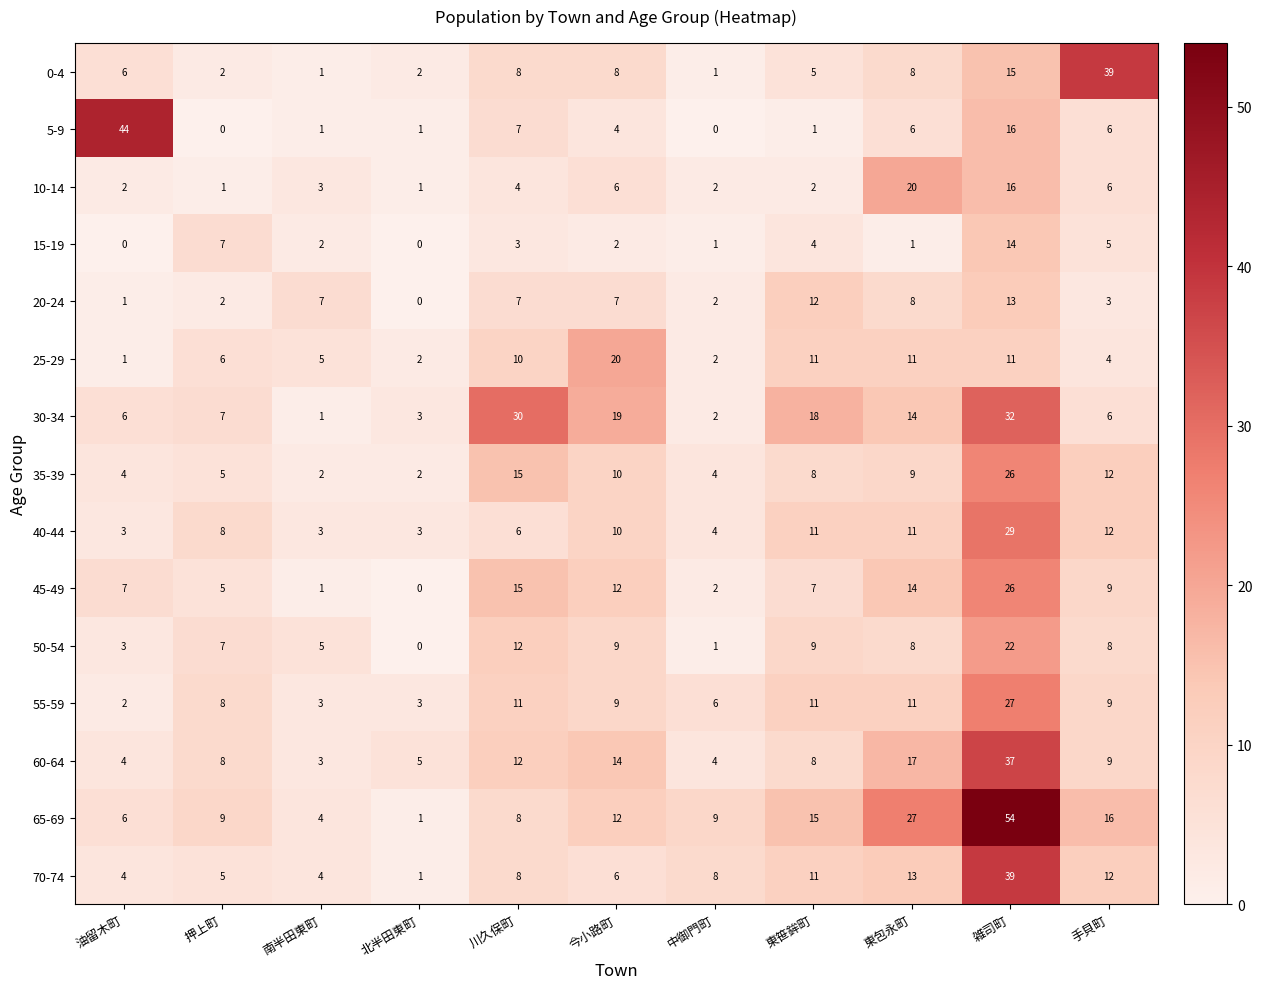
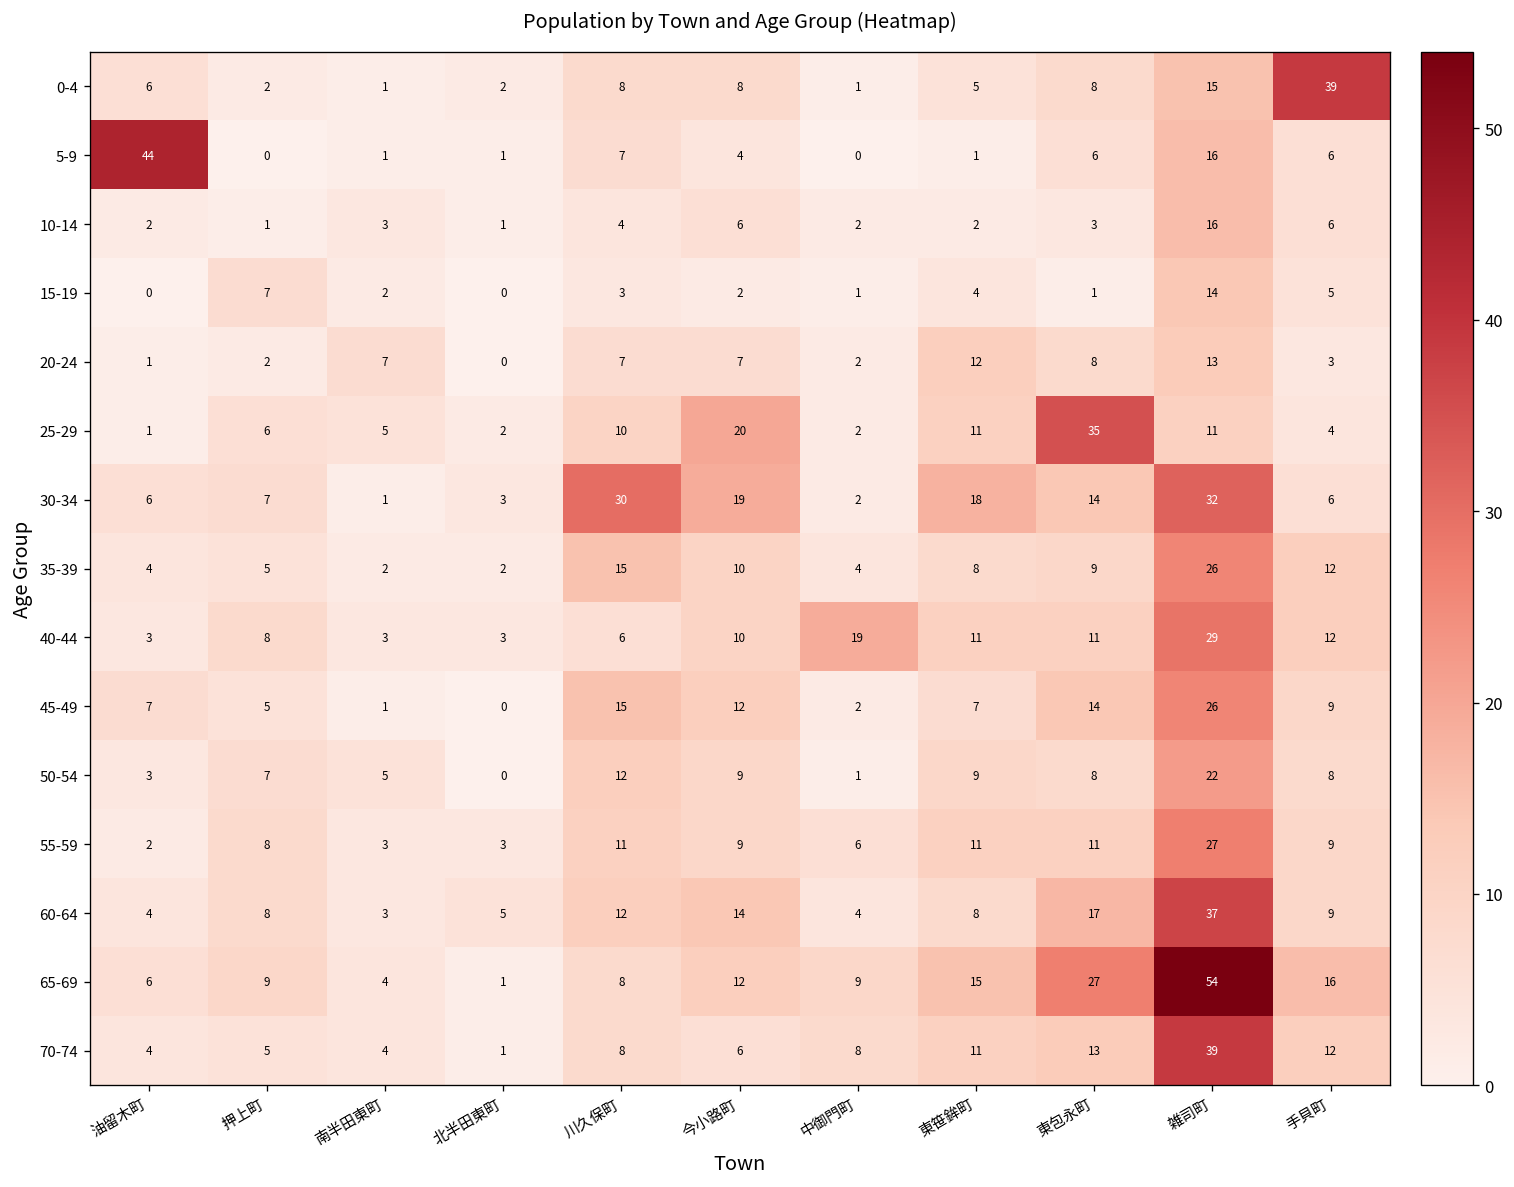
10-14, 東包永町: 20 -> 3
25-29, 東包永町: 11 -> 35
40-44, 中御門町: 4 -> 19
